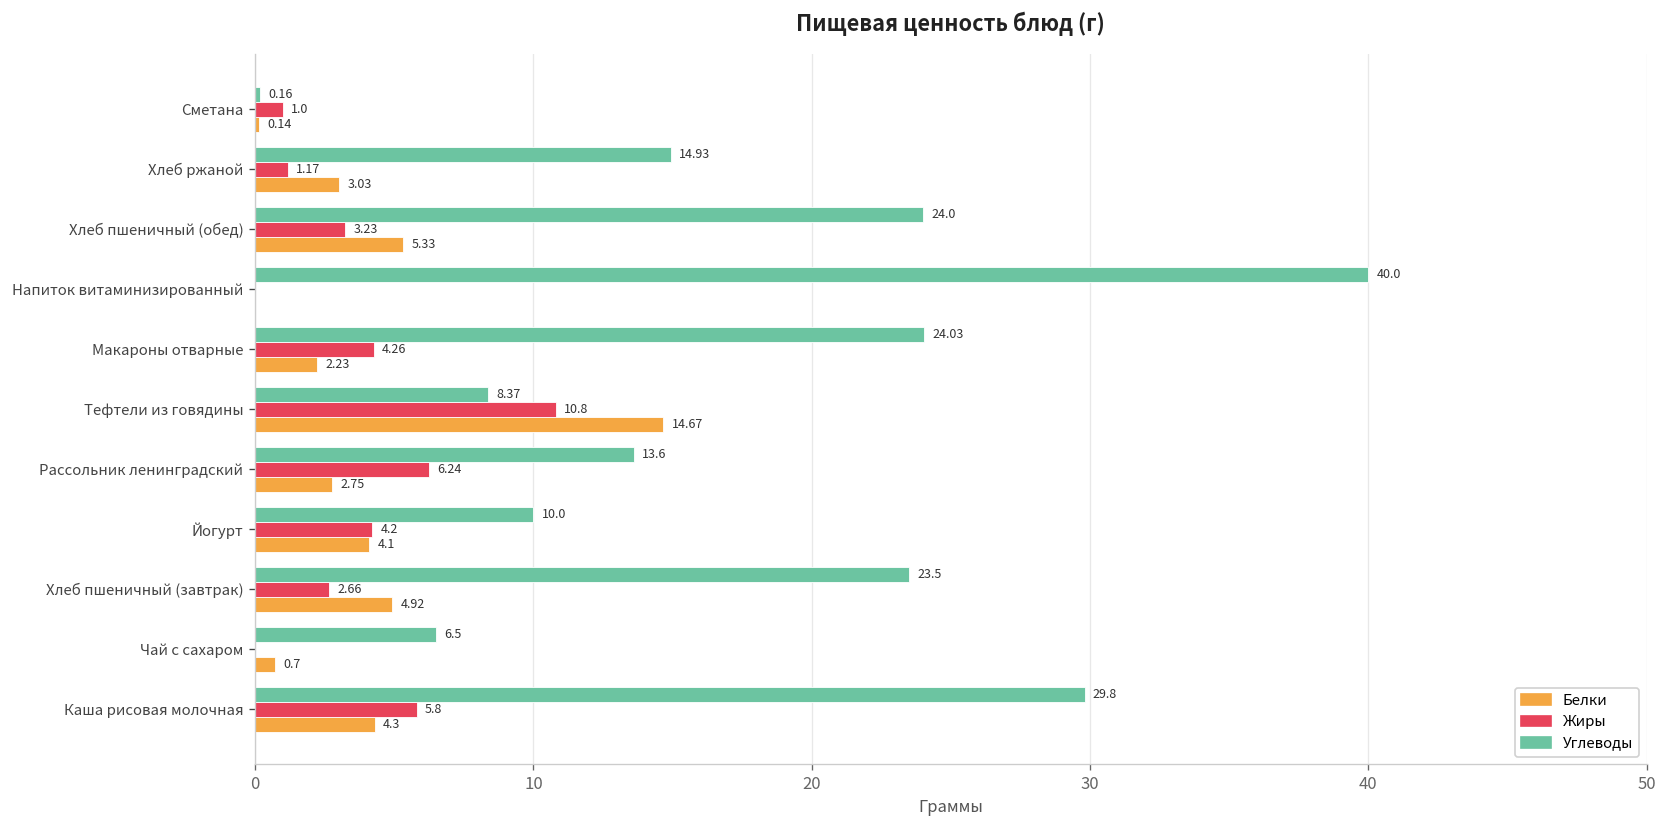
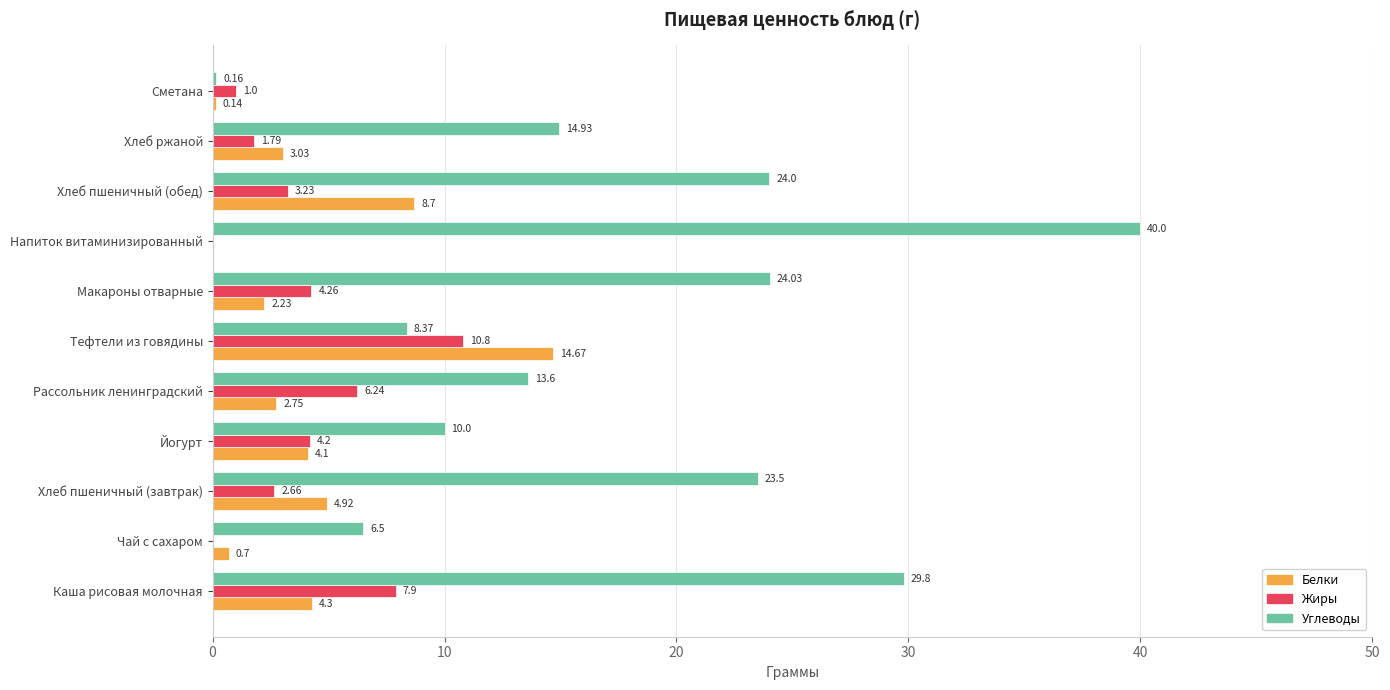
Жиры, Хлеб ржаной: 1.17 -> 1.79
Белки, Хлеб пшеничный (обед): 5.33 -> 8.7
Жиры, Каша рисовая молочная: 5.8 -> 7.9
